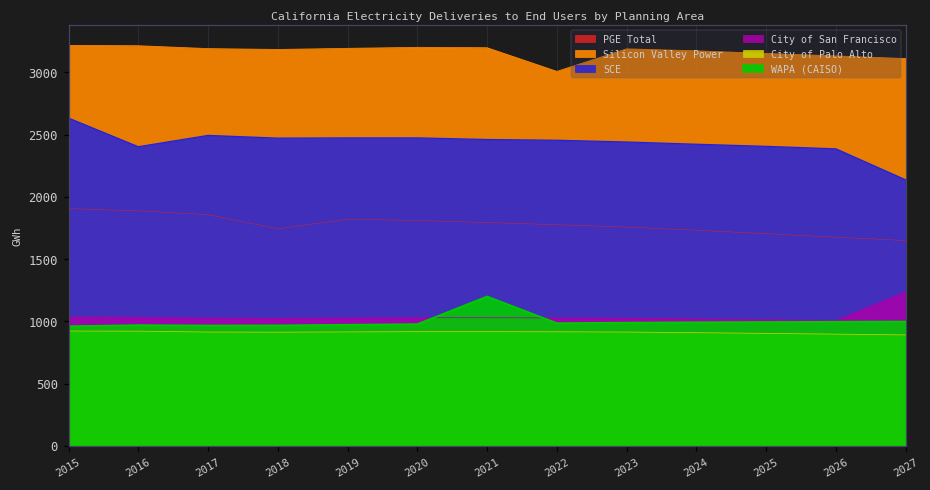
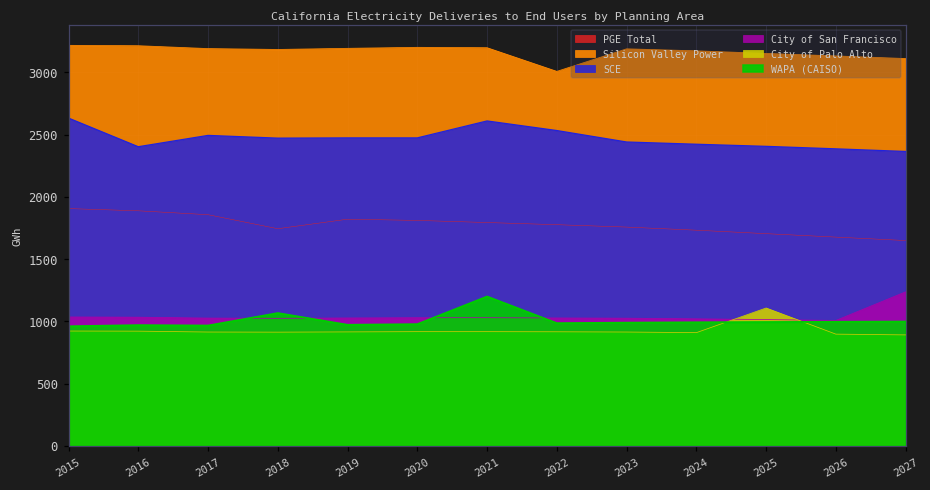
WAPA (CAISO), 2018: 970 -> 1070
SCE, 2021: 2460 -> 2610
SCE, 2022: 2450 -> 2530
City of Palo Alto, 2025: 900 -> 1110
SCE, 2027: 2140 -> 2360
